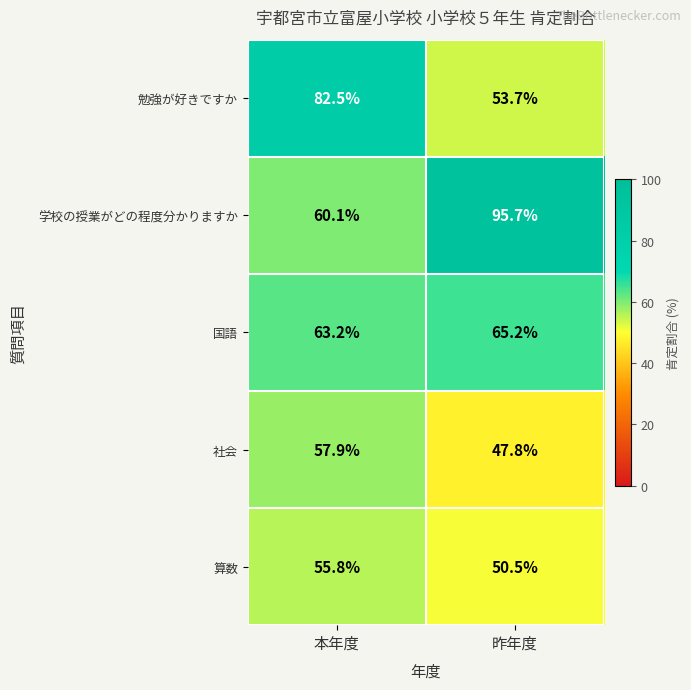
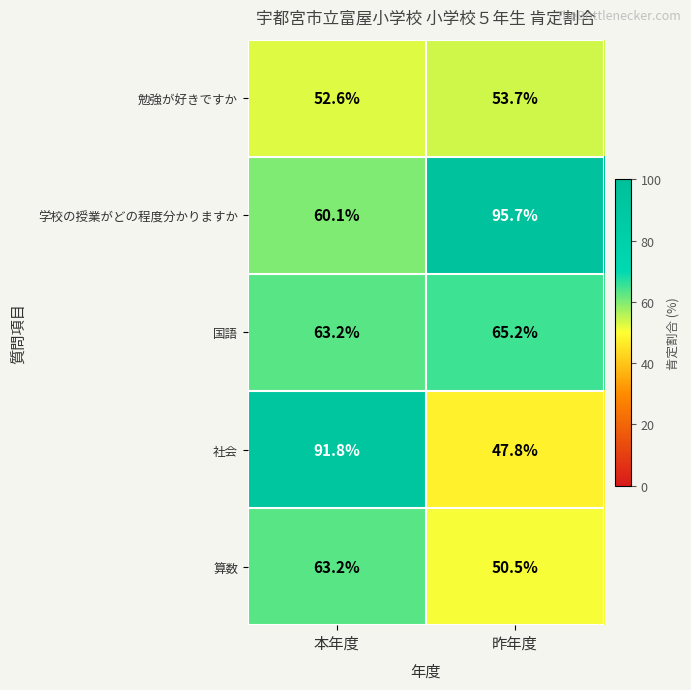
勉強が好きですか, 本年度: 82.5% -> 52.6%
社会, 本年度: 57.9% -> 91.8%
算数, 本年度: 55.8% -> 63.2%
